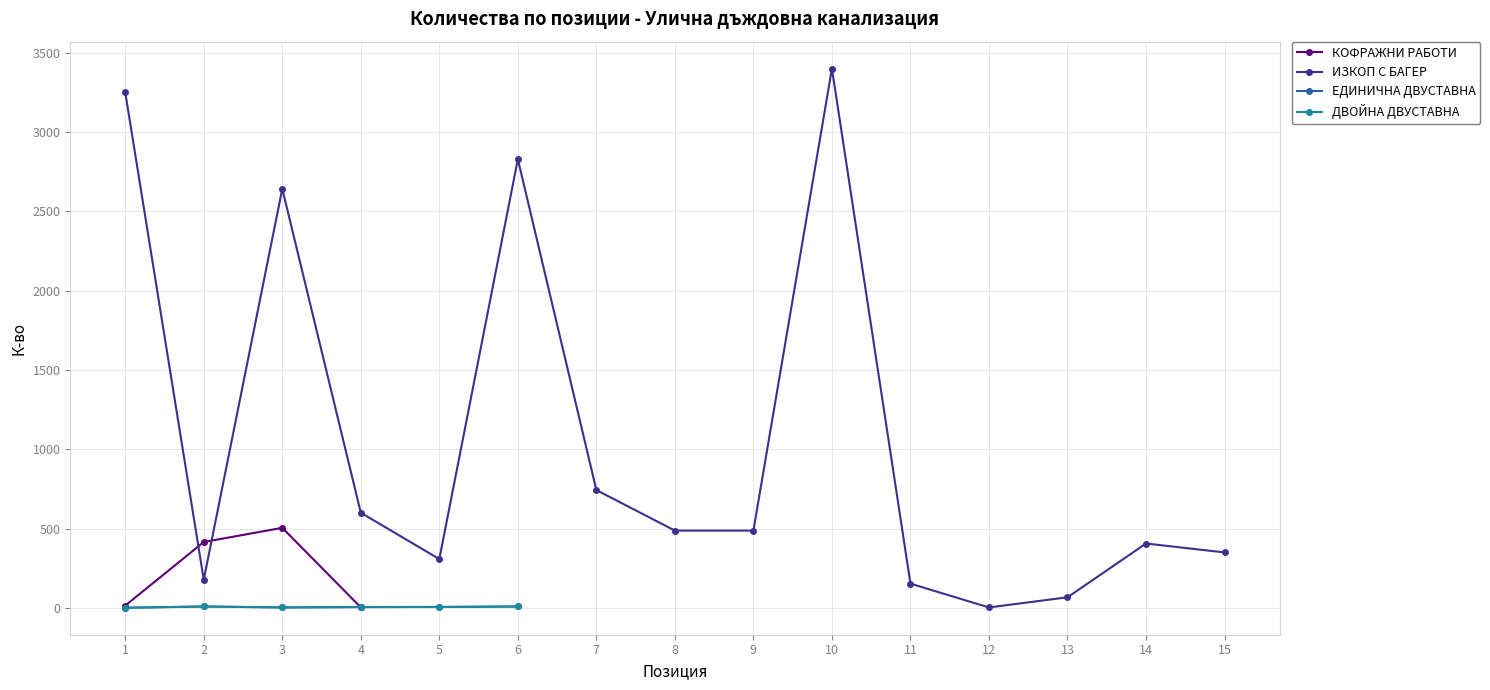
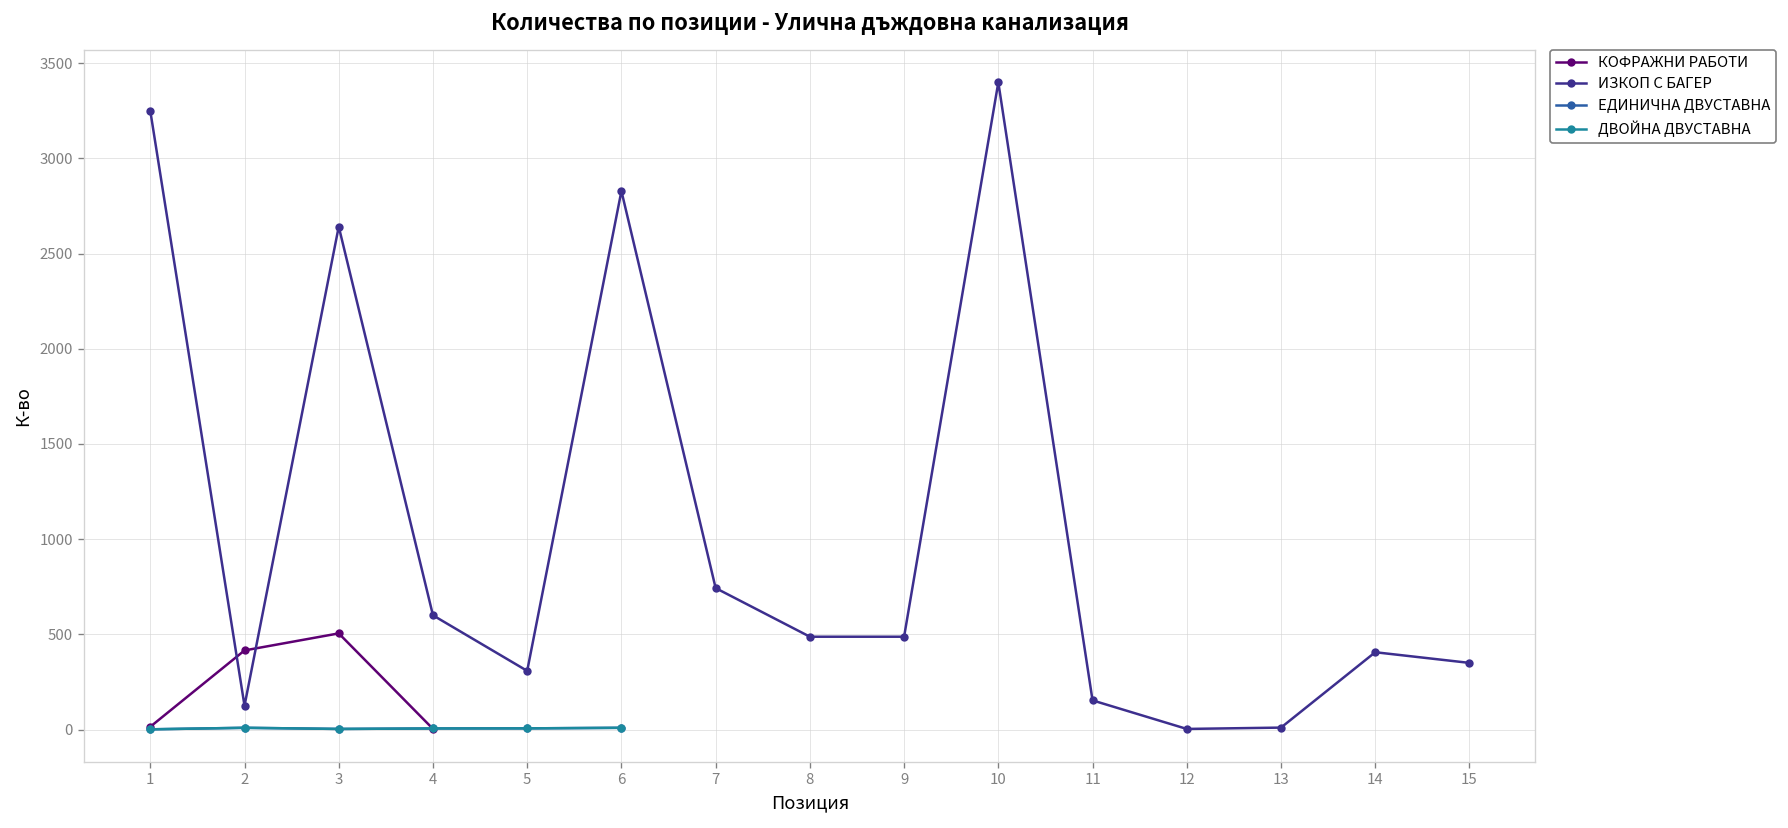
ИЗКОП С БАГЕР, 2: 180 -> 130
ИЗКОП С БАГЕР, 13: 70 -> 10
